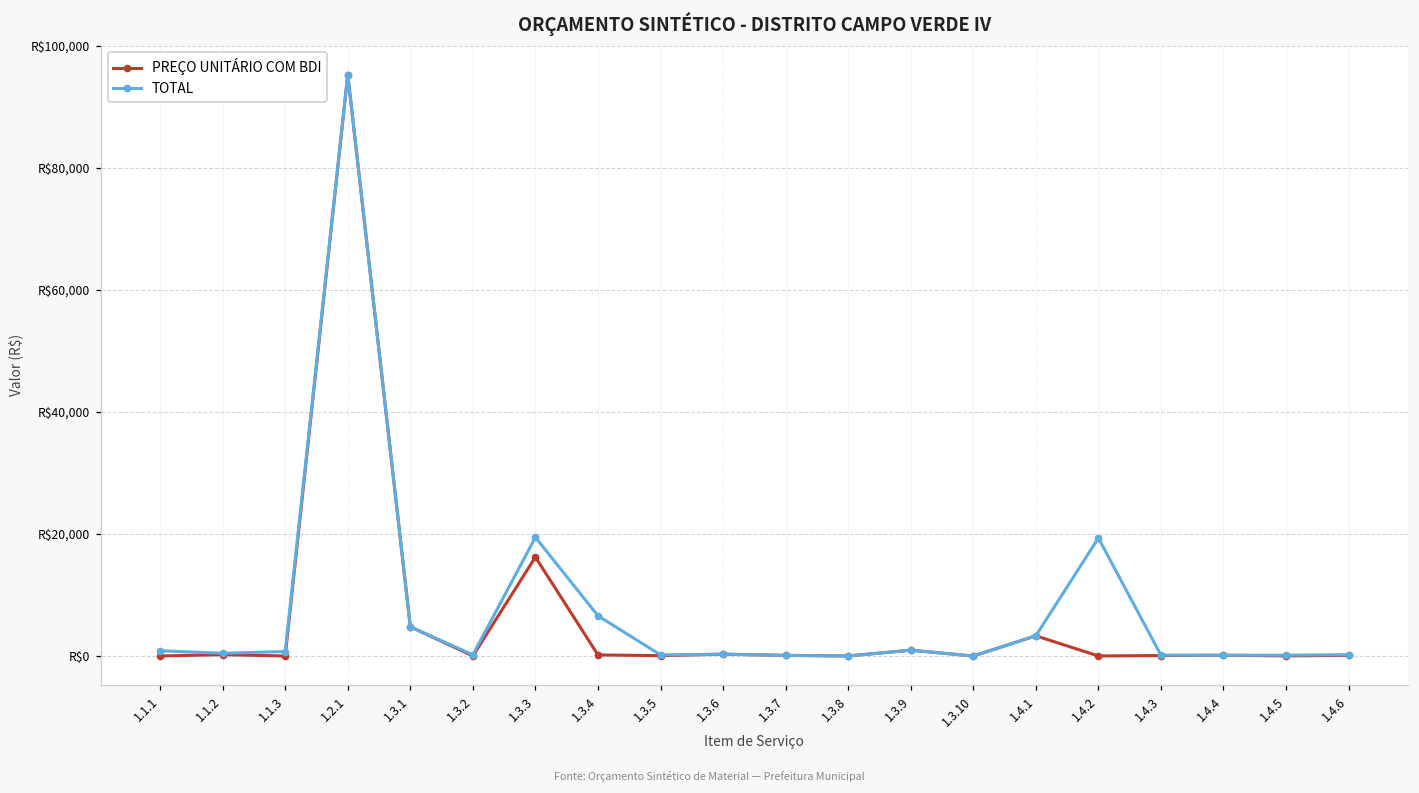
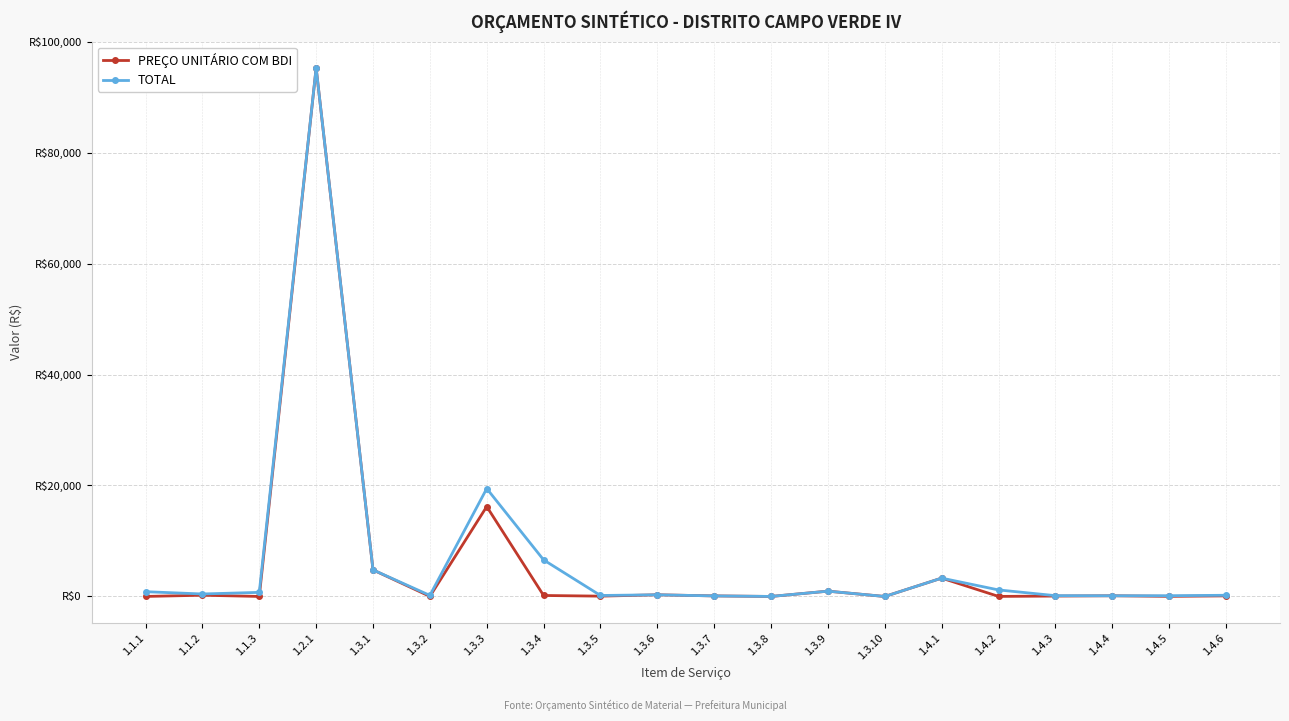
TOTAL, 1.4.2: R$19,000 -> R$1,000
